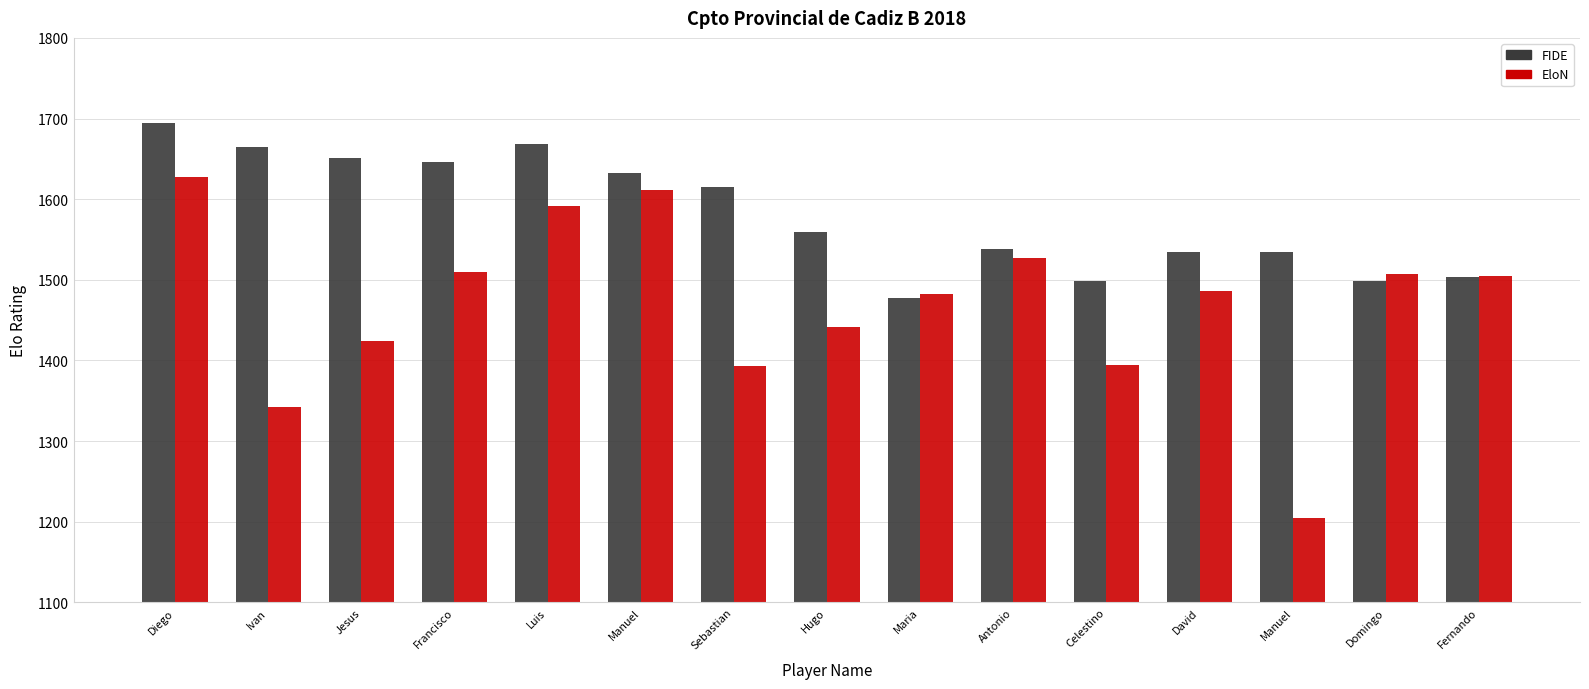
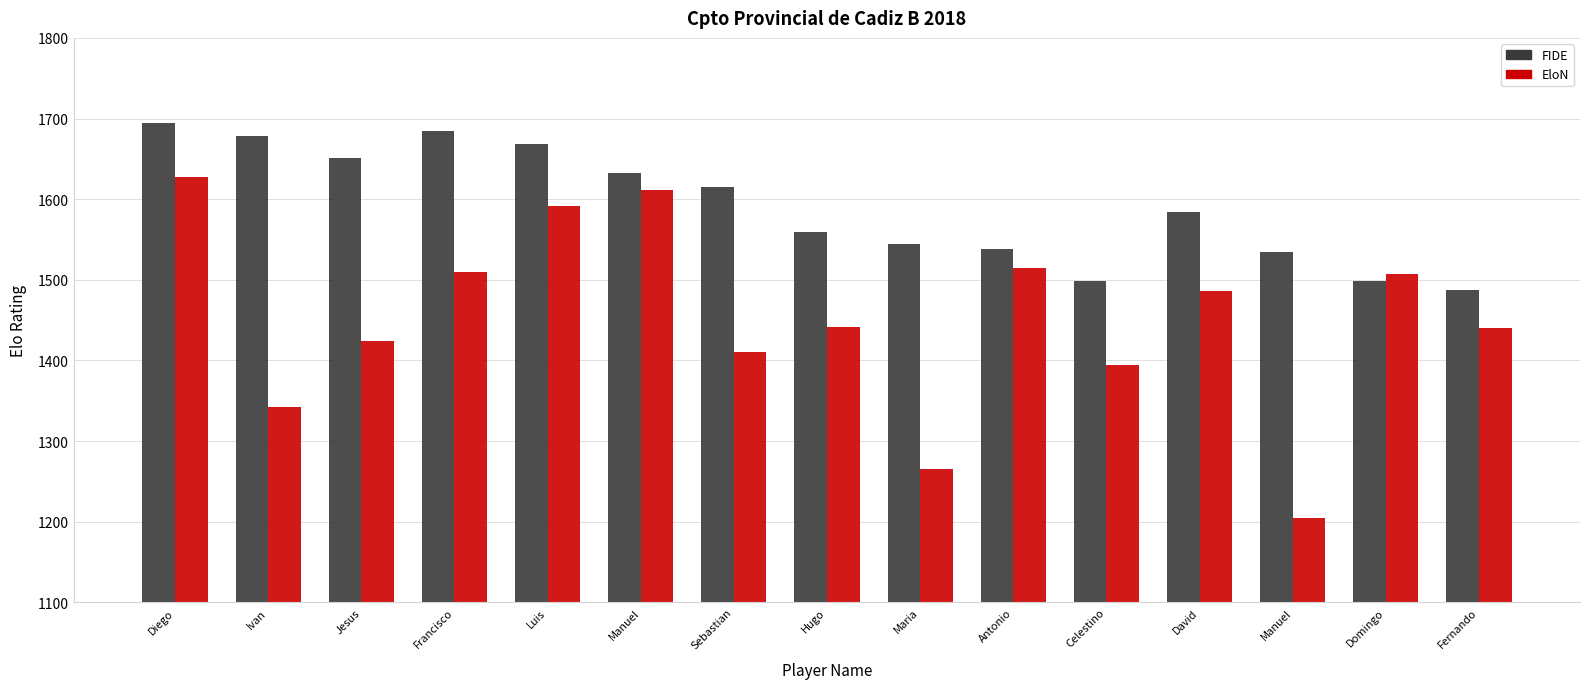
FIDE, Ivan: 1670 -> 1680
FIDE, Francisco: 1650 -> 1690
EloN, Sebastian: 1390 -> 1410
FIDE, Maria: 1480 -> 1550
EloN, Maria: 1480 -> 1270
EloN, Antonio: 1530 -> 1520
FIDE, David: 1540 -> 1580
FIDE, Fernando: 1500 -> 1490
EloN, Fernando: 1510 -> 1440
